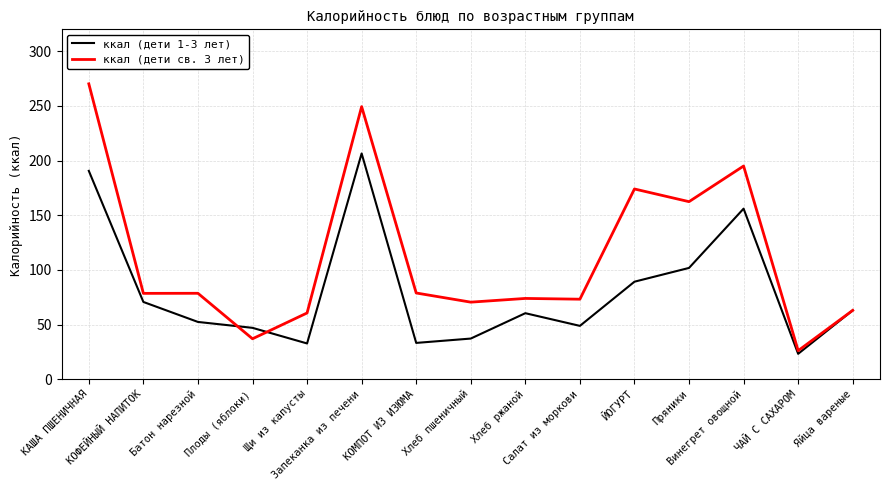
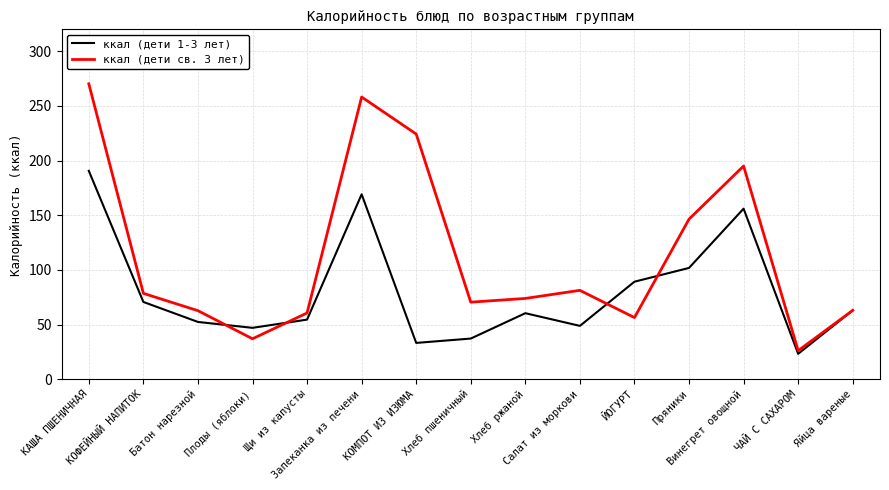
ккал (дети св. 3 лет), Батон нарезной: 79 -> 63
ккал (дети 1-3 лет), Щи из капусты: 33 -> 55
ккал (дети 1-3 лет), Запеканка из печени: 206 -> 169
ккал (дети св. 3 лет), Запеканка из печени: 249 -> 258
ккал (дети св. 3 лет), КОМПОТ ИЗ ИЗЮМА: 79 -> 224
ккал (дети св. 3 лет), Салат из моркови: 73 -> 81
ккал (дети св. 3 лет), ЙОГУРТ: 174 -> 56
ккал (дети св. 3 лет), Пряники: 162 -> 146
